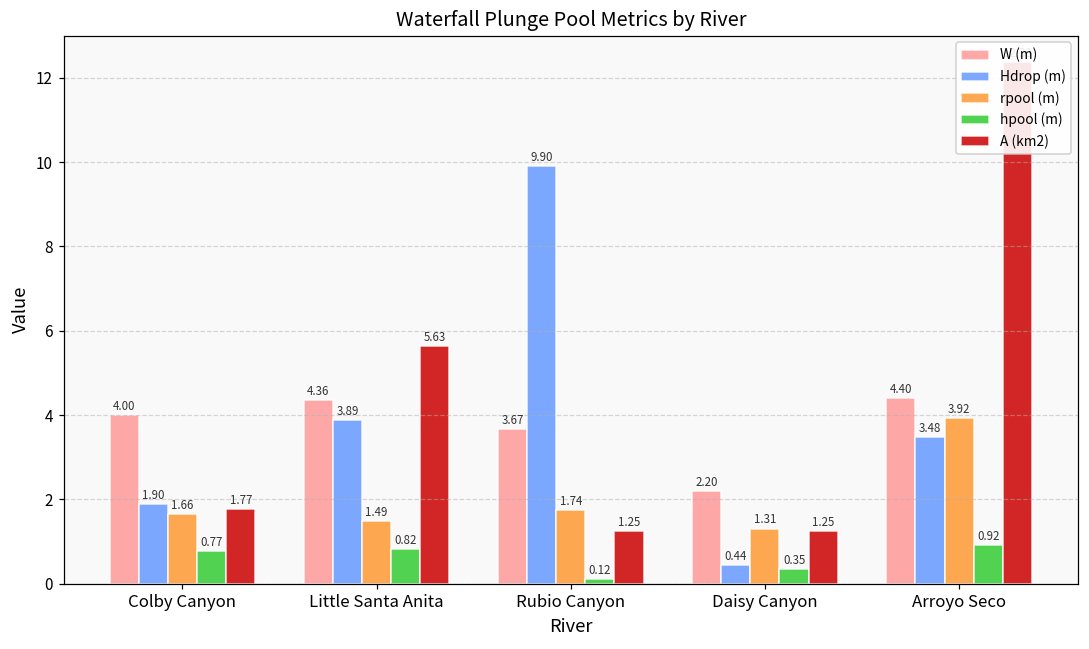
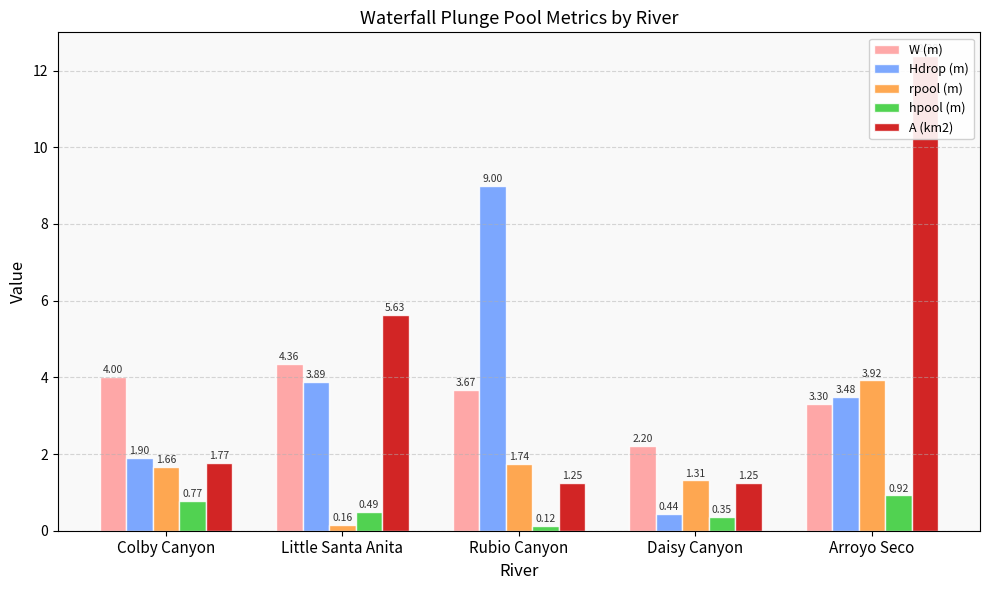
rpool (m), Little Santa Anita: 1.49 -> 0.16
hpool (m), Little Santa Anita: 0.82 -> 0.49
Hdrop (m), Rubio Canyon: 9.90 -> 9.00
W (m), Arroyo Seco: 4.40 -> 3.30
